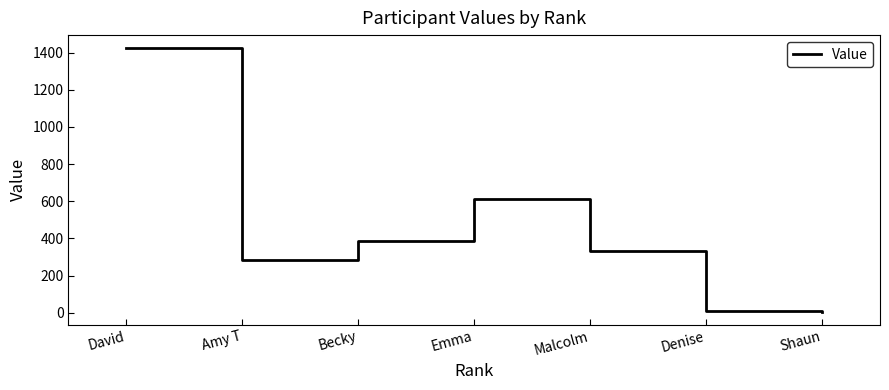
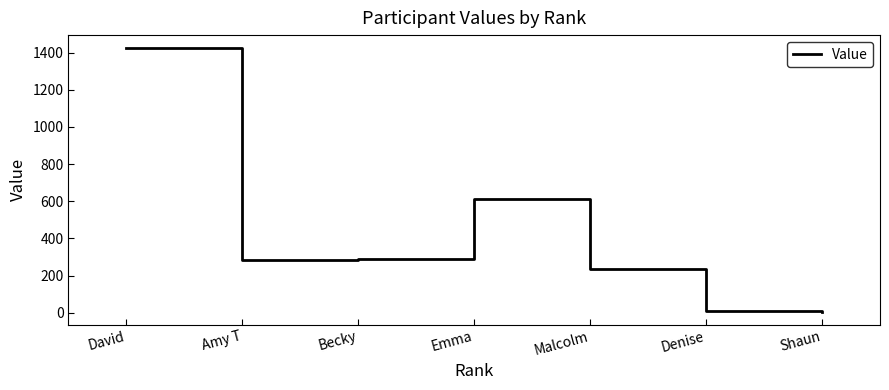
Becky: 390 -> 290
Malcolm: 330 -> 240
